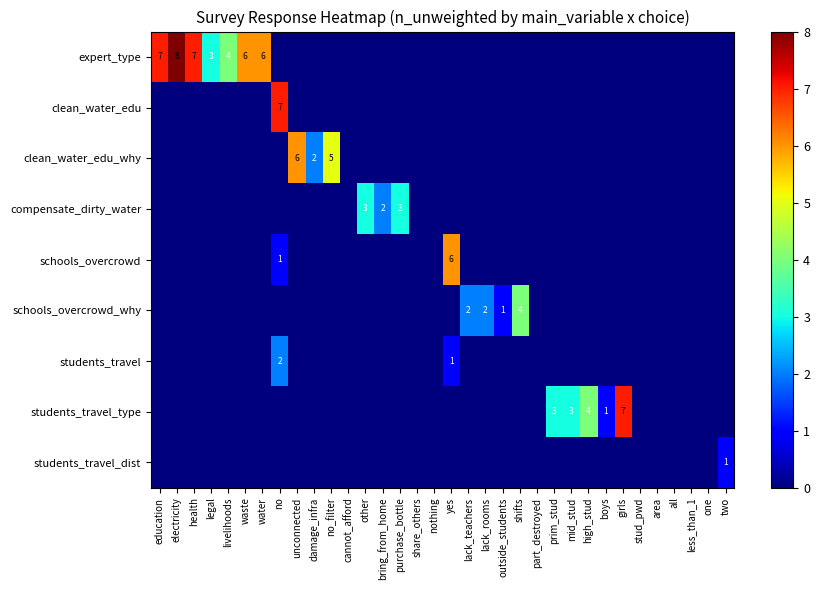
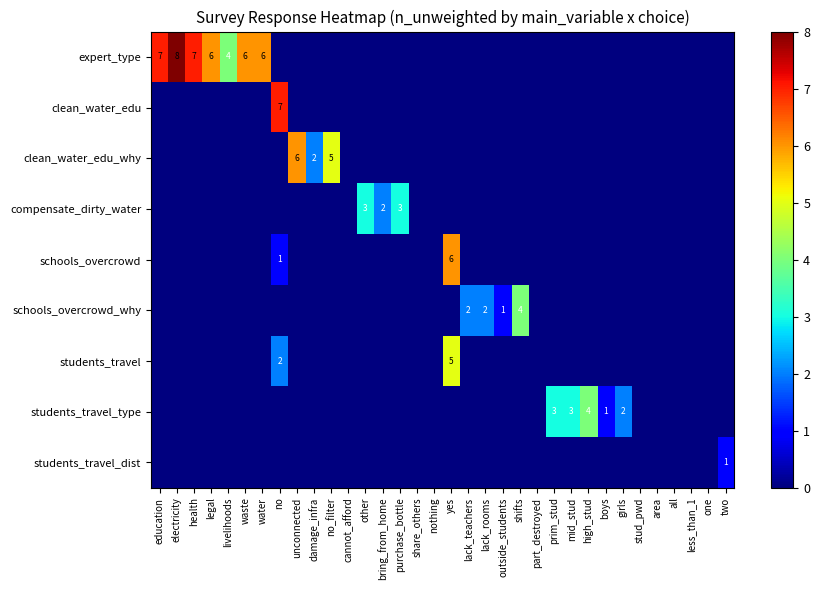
expert_type, legal: 3 -> 6
students_travel, yes: 1 -> 5
students_travel_type, girls: 7 -> 2
